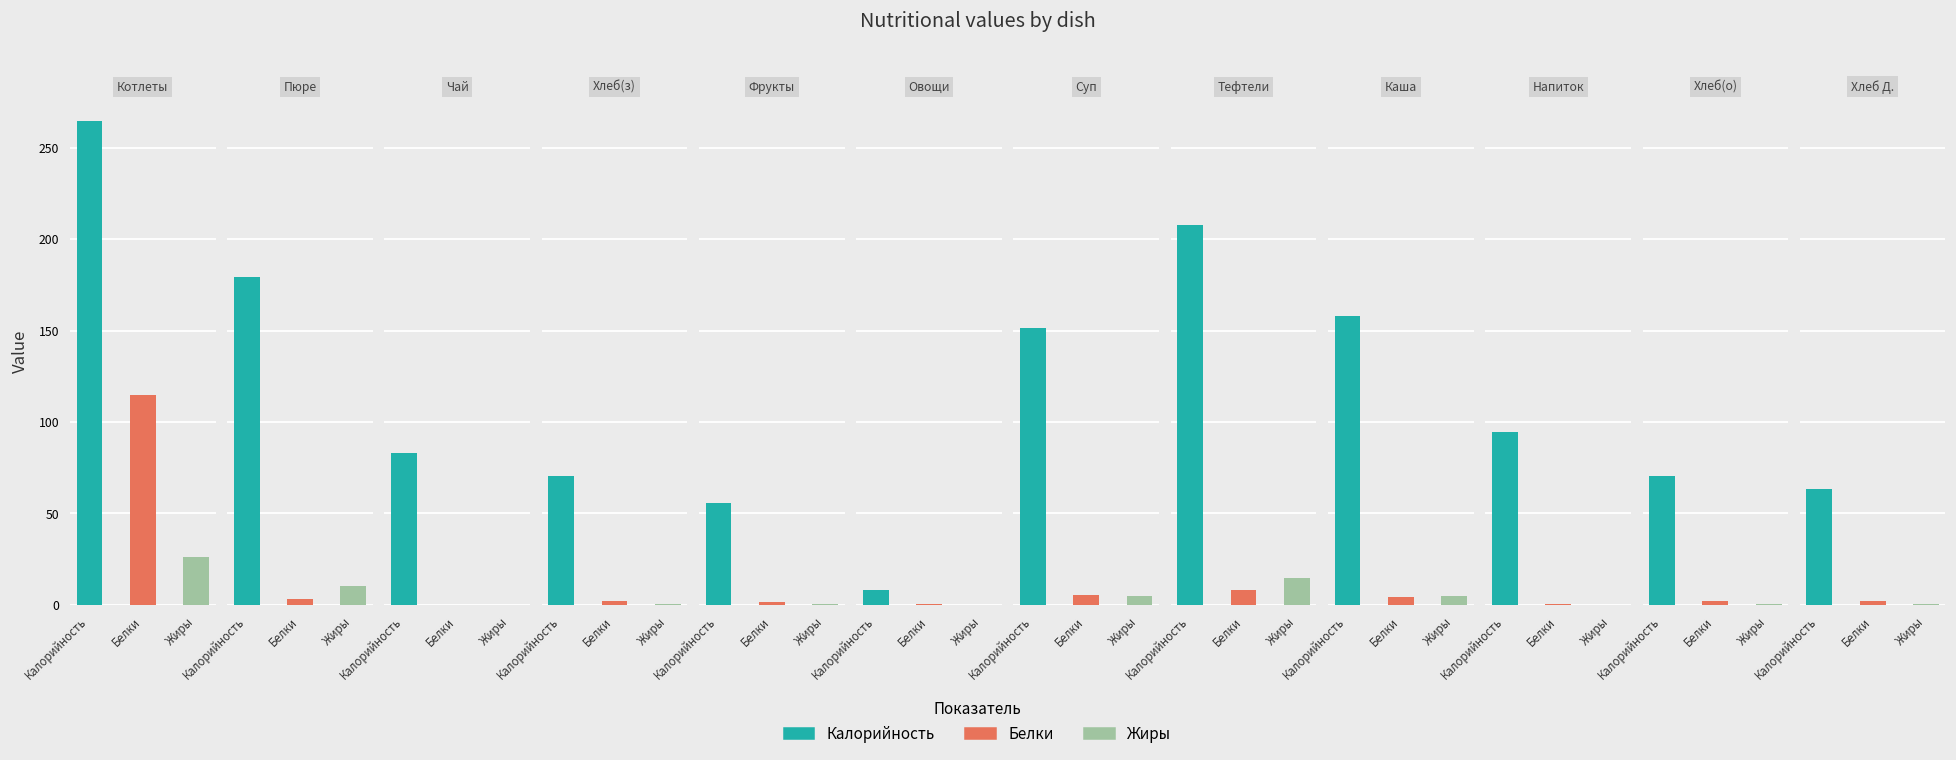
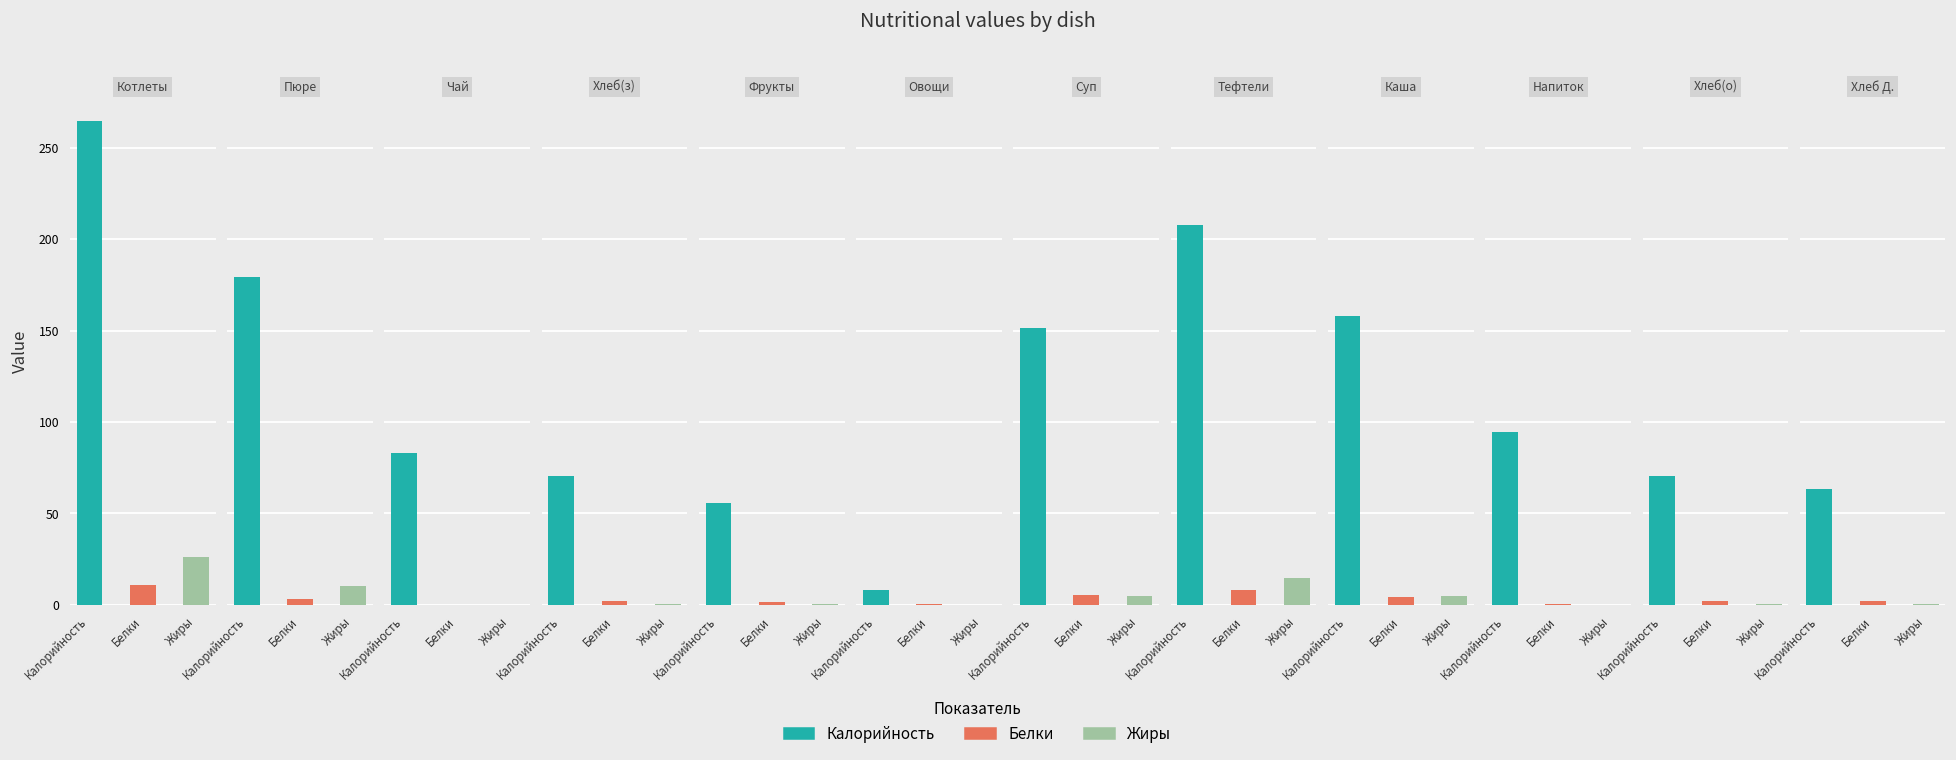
Котлеты, Белки: 115 -> 11
